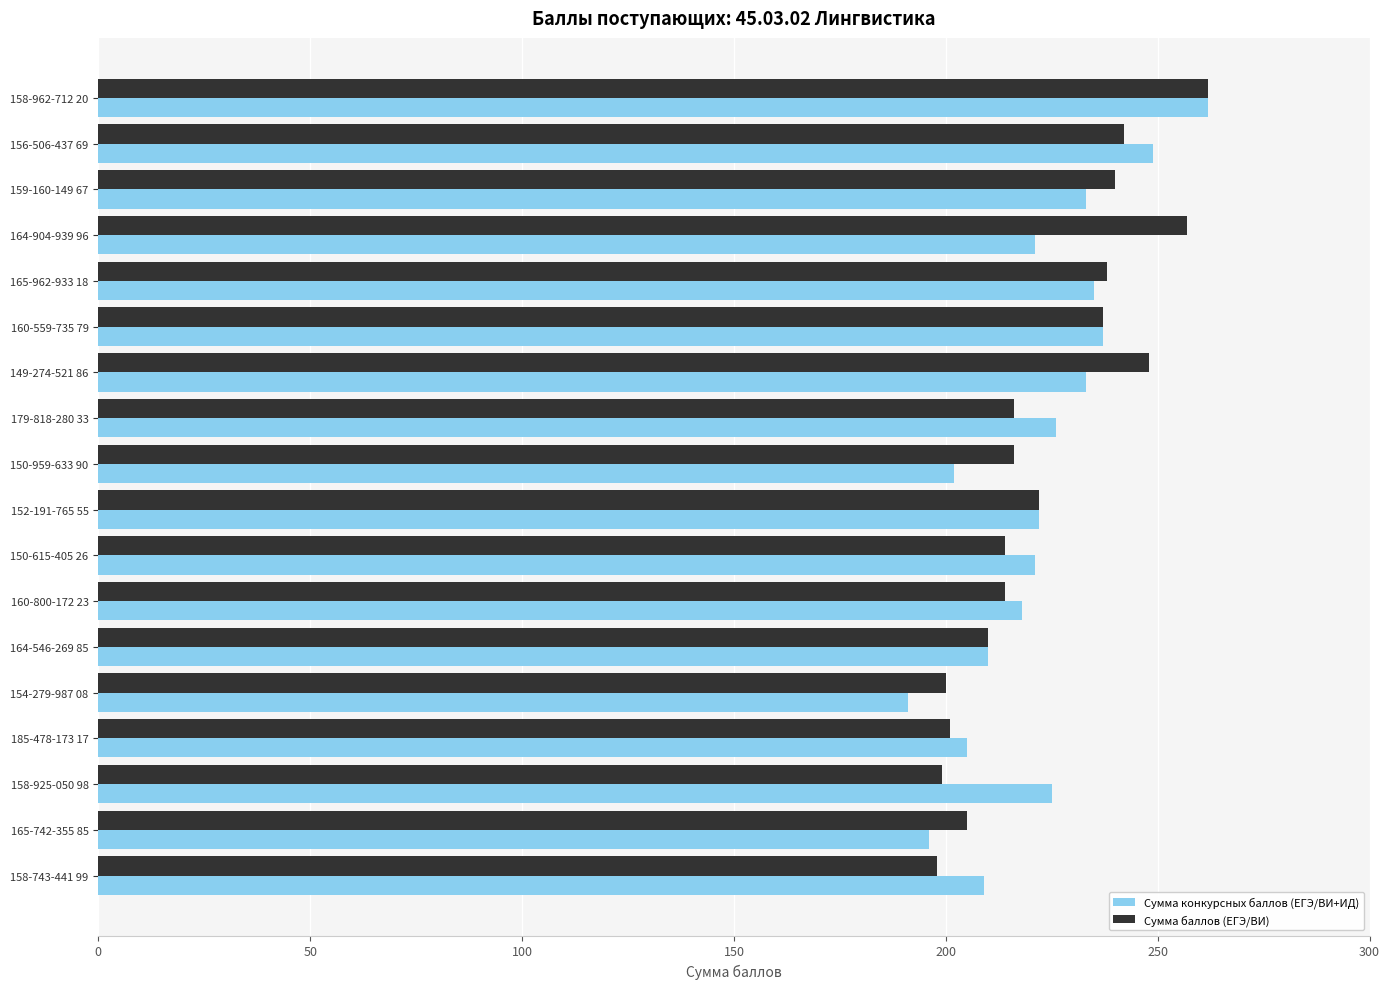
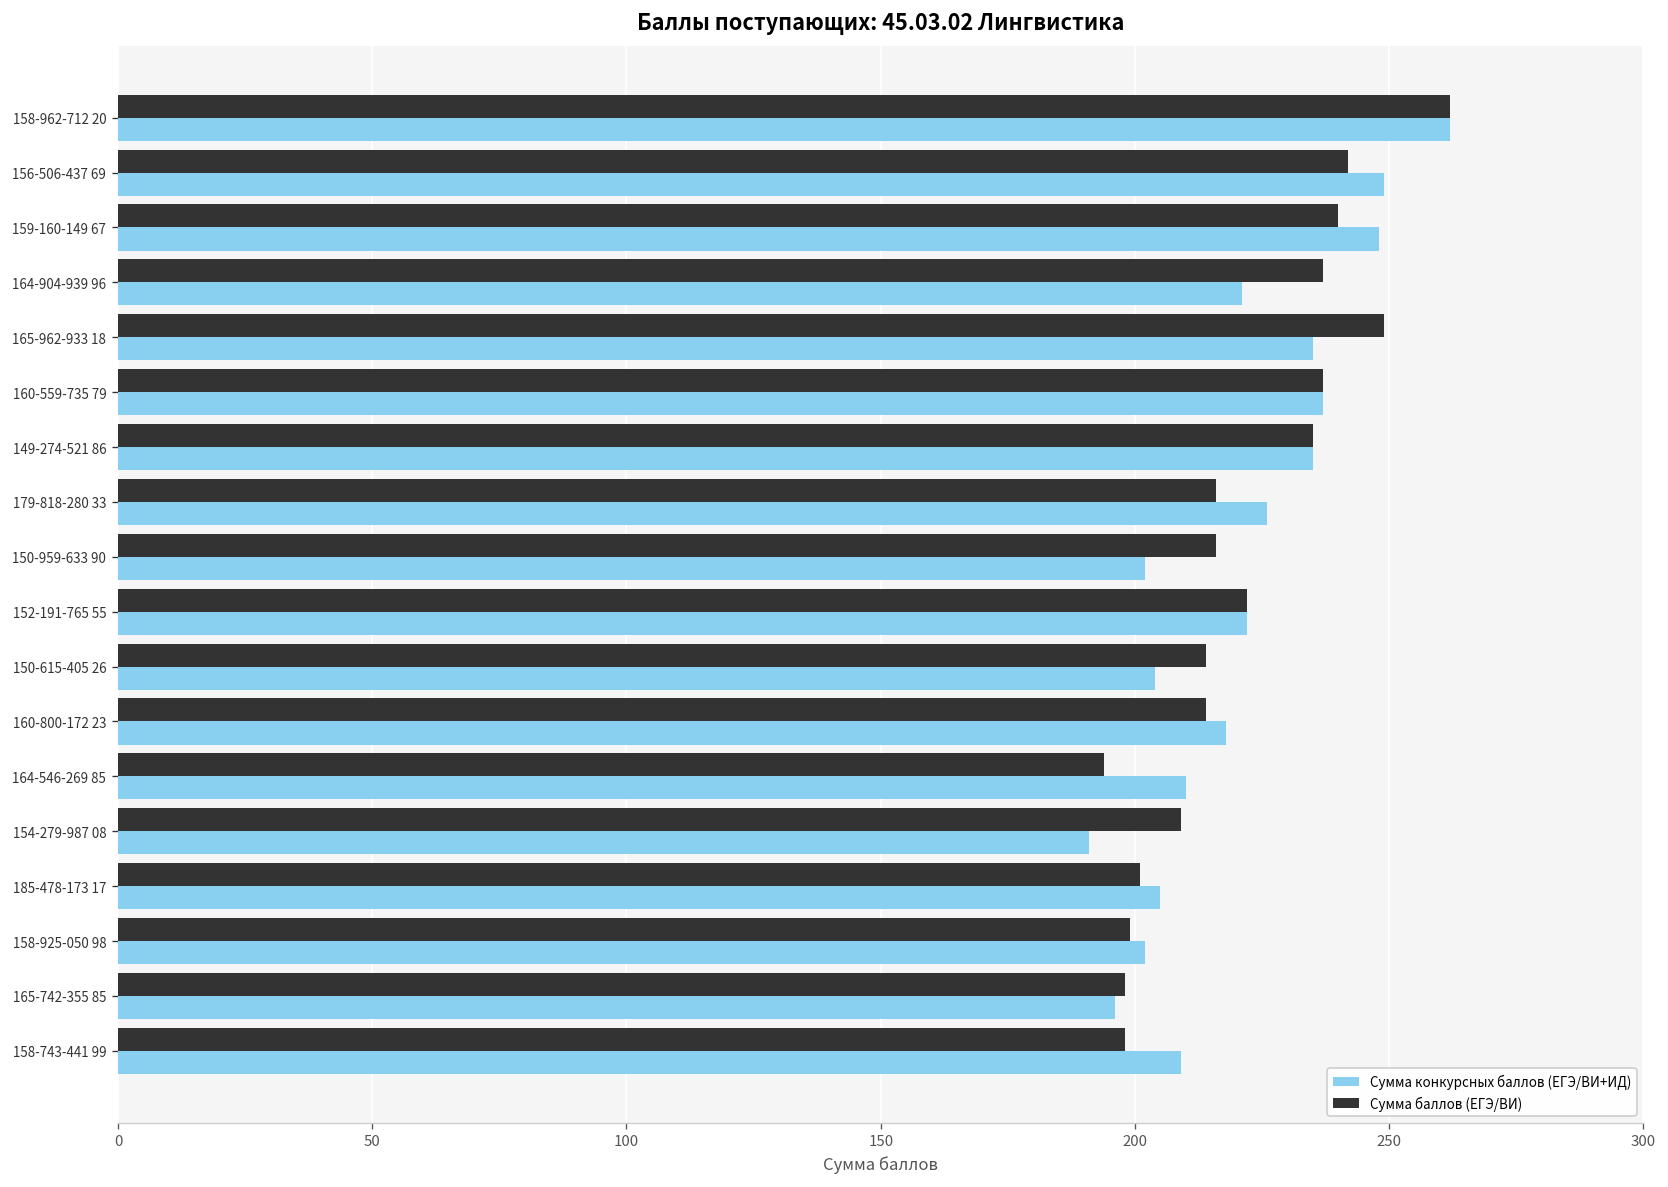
Сумма конкурсных баллов (ЕГЭ/ВИ+ИД), 159-160-149 67: 233 -> 248
Сумма баллов (ЕГЭ/ВИ), 164-904-939 96: 257 -> 237
Сумма баллов (ЕГЭ/ВИ), 165-962-933 18: 238 -> 249
Сумма баллов (ЕГЭ/ВИ), 149-274-521 86: 248 -> 235
Сумма конкурсных баллов (ЕГЭ/ВИ+ИД), 149-274-521 86: 233 -> 235
Сумма конкурсных баллов (ЕГЭ/ВИ+ИД), 150-615-405 26: 221 -> 204
Сумма баллов (ЕГЭ/ВИ), 164-546-269 85: 210 -> 194
Сумма баллов (ЕГЭ/ВИ), 154-279-987 08: 200 -> 209
Сумма конкурсных баллов (ЕГЭ/ВИ+ИД), 158-925-050 98: 225 -> 202
Сумма баллов (ЕГЭ/ВИ), 165-742-355 85: 205 -> 198
